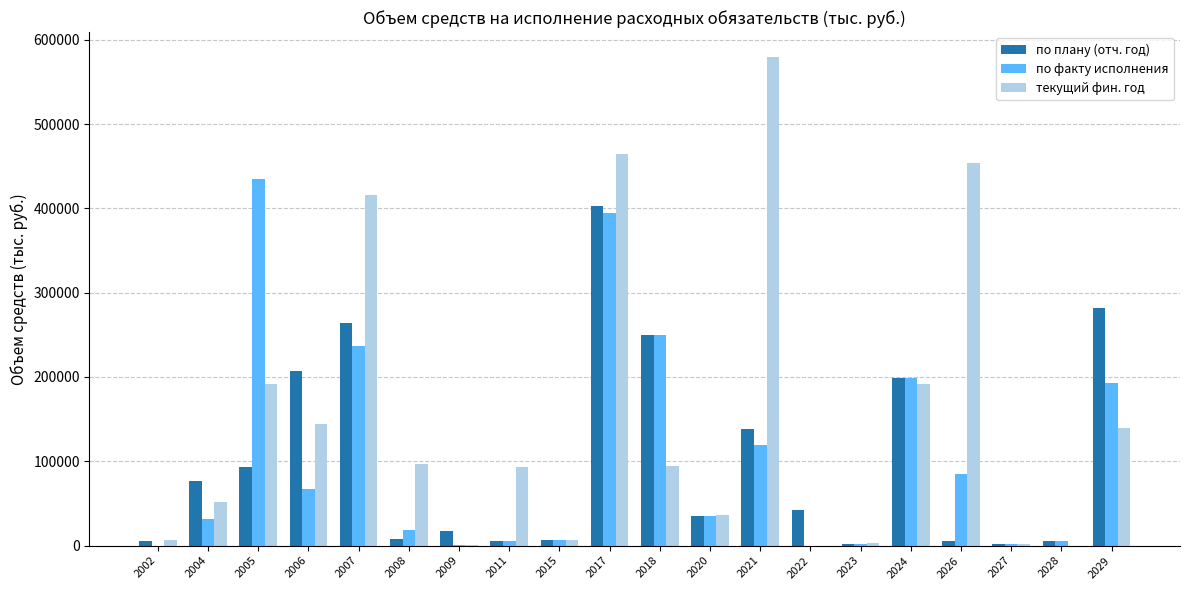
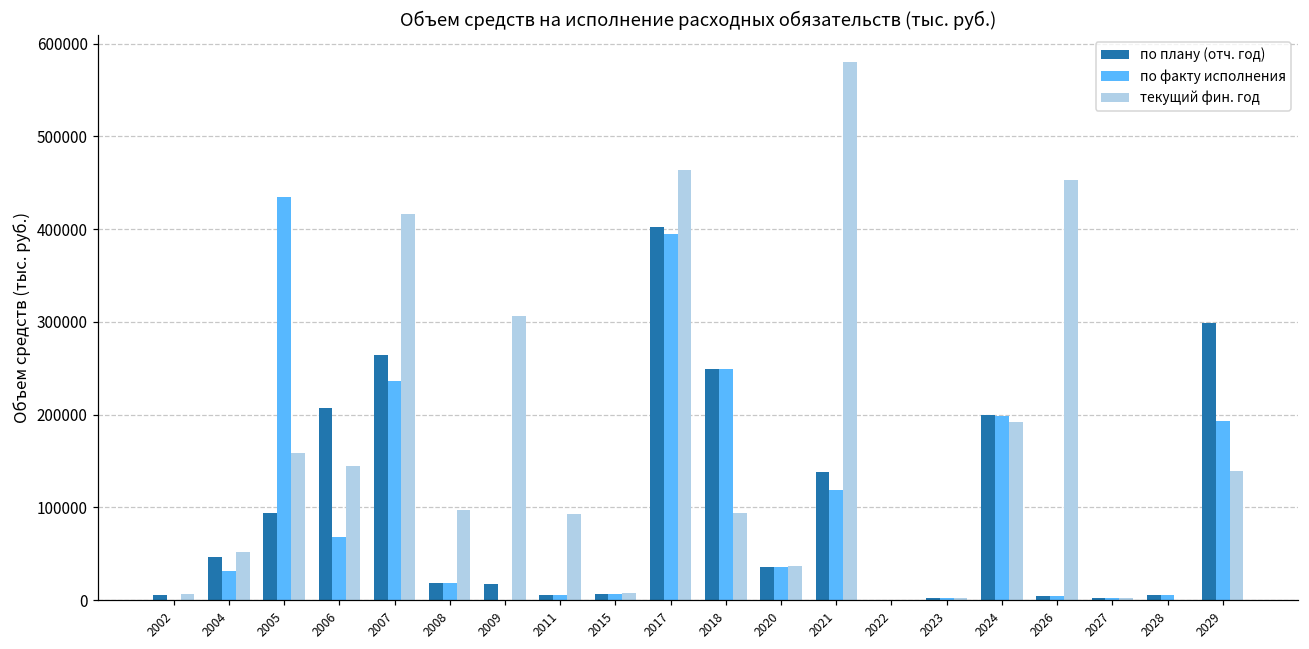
по плану (отч. год), 2004: 80000 -> 50000
текущий фин. год, 2005: 190000 -> 160000
по плану (отч. год), 2008: 10000 -> 20000
текущий фин. год, 2009: 0 -> 310000
по плану (отч. год), 2022: 40000 -> 0
по факту исполнения, 2026: 90000 -> 0
по плану (отч. год), 2029: 280000 -> 300000
